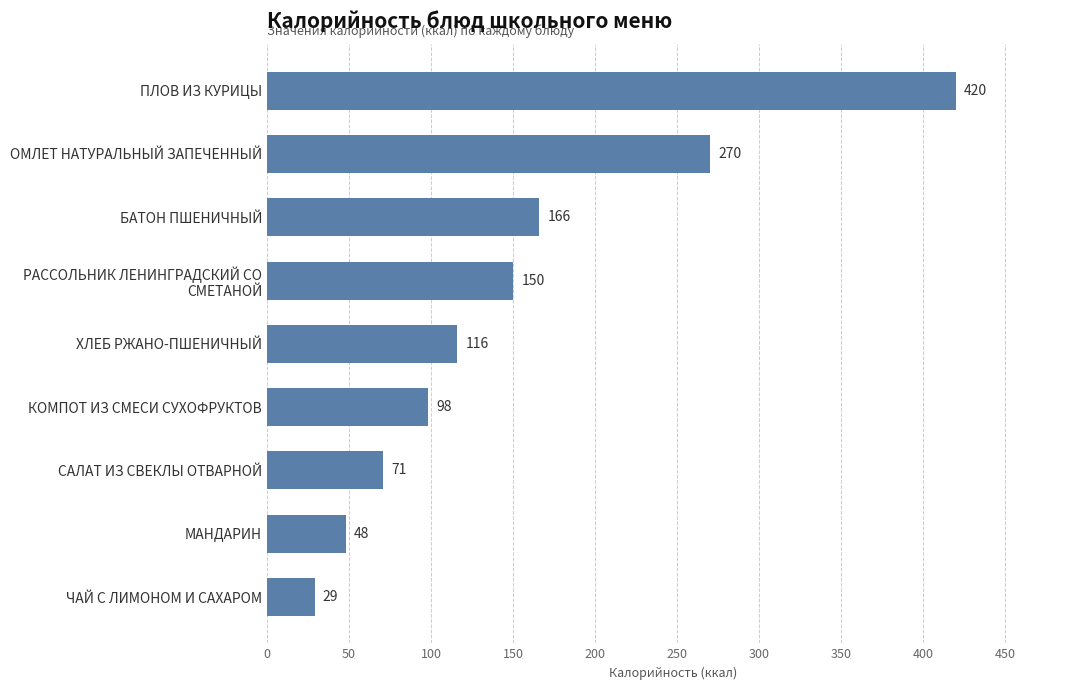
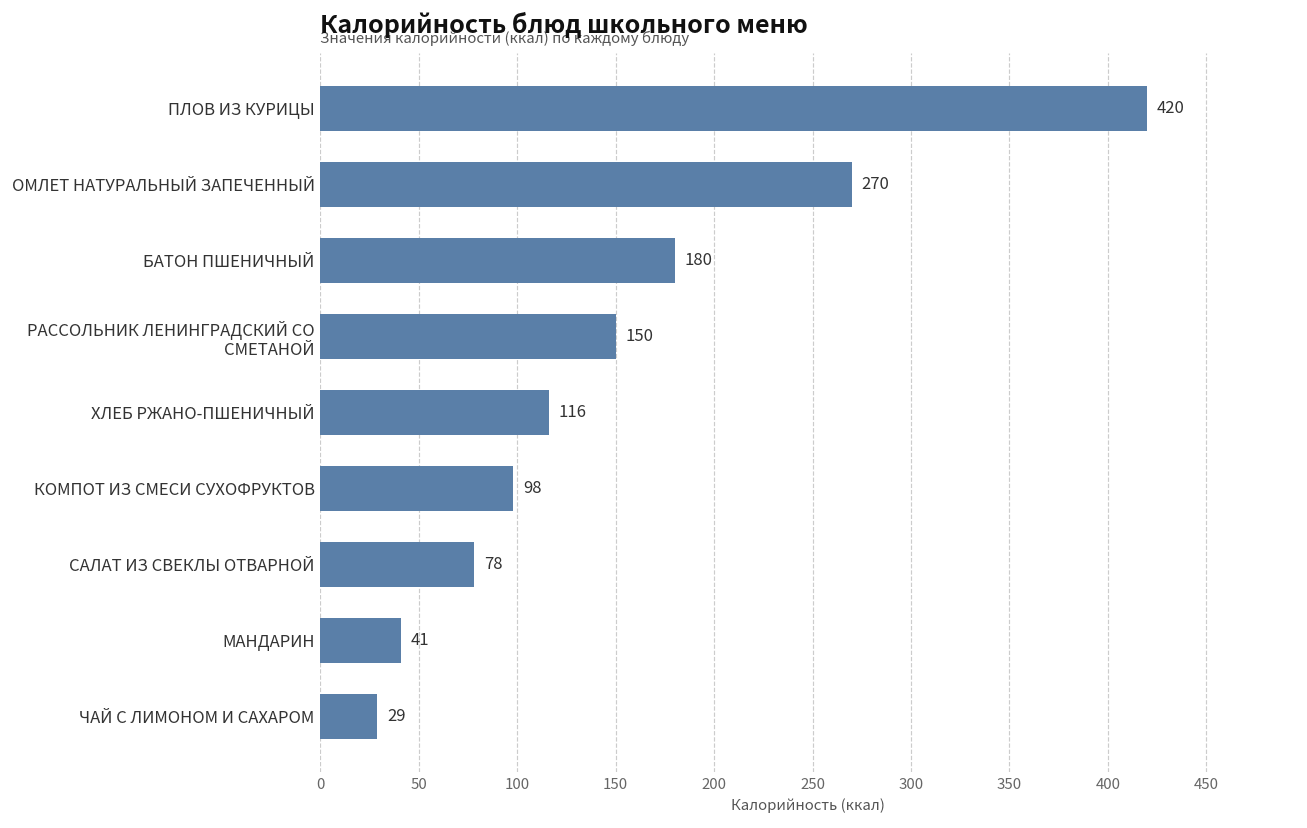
БАТОН ПШЕНИЧНЫЙ: 166 -> 180
САЛАТ ИЗ СВЕКЛЫ ОТВАРНОЙ: 71 -> 78
МАНДАРИН: 48 -> 41
